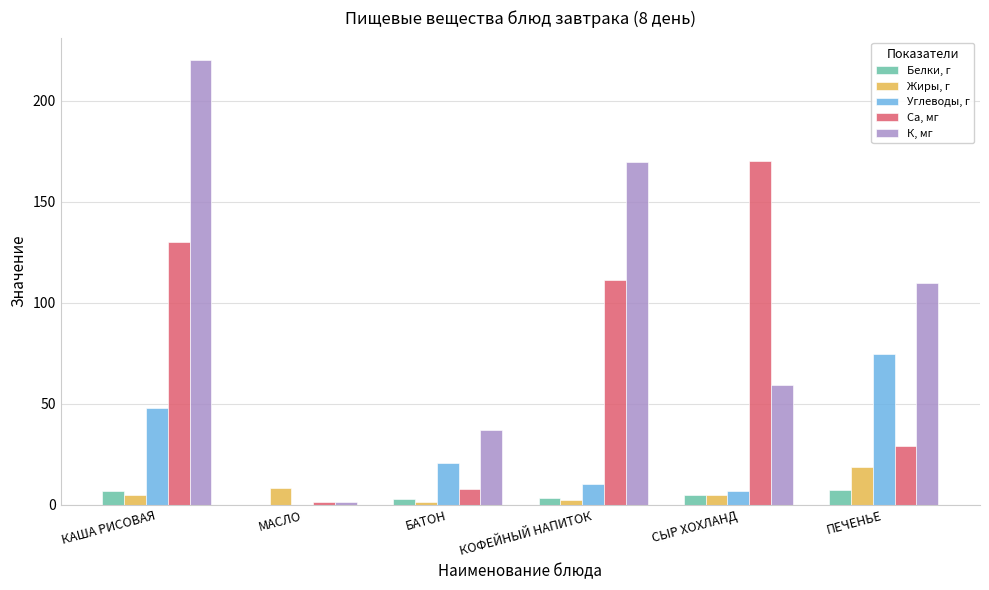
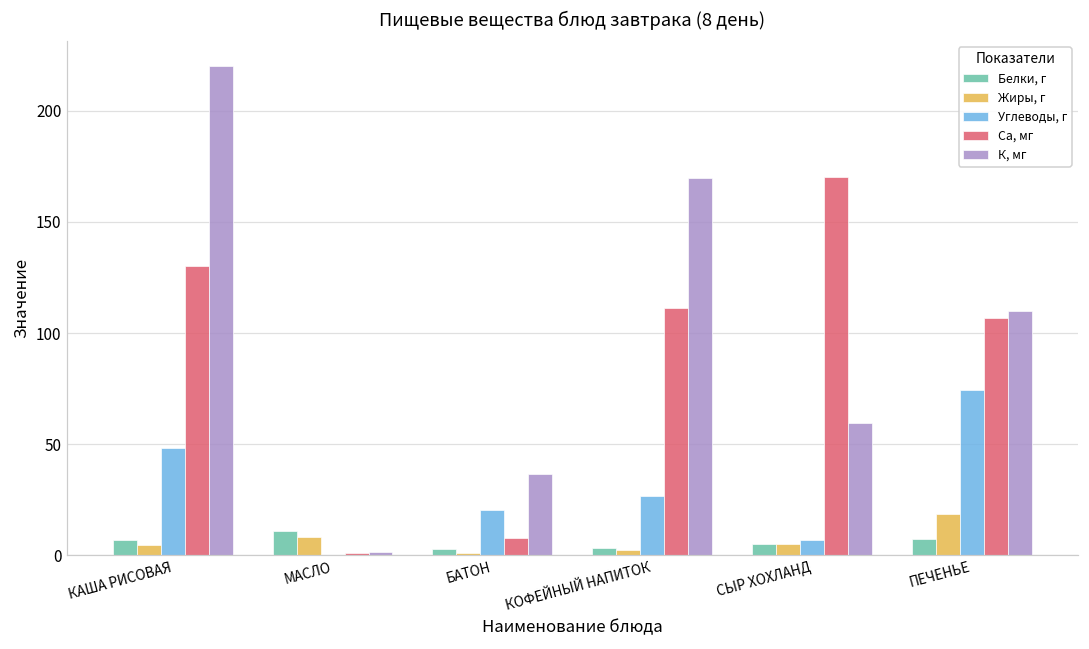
Белки, г, МАСЛО: 0 -> 11
Углеводы, г, КОФЕЙНЫЙ НАПИТОК: 10 -> 27
Са, мг, ПЕЧЕНЬЕ: 29 -> 107
